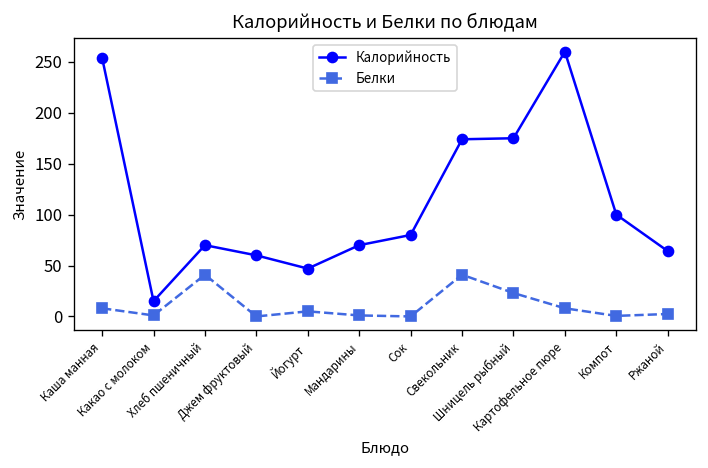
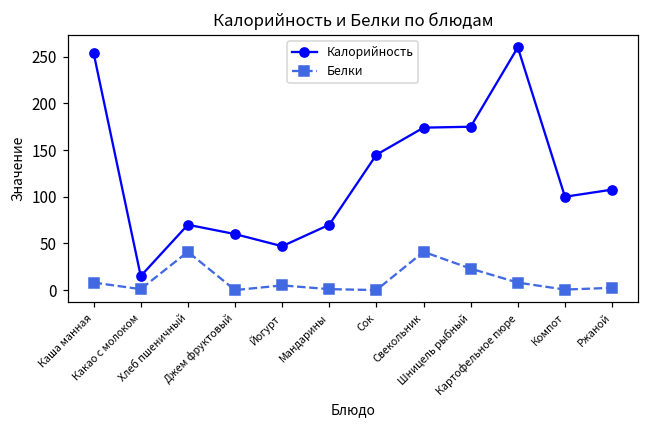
Калорийность, Сок: 80 -> 150
Калорийность, Ржаной: 60 -> 110
